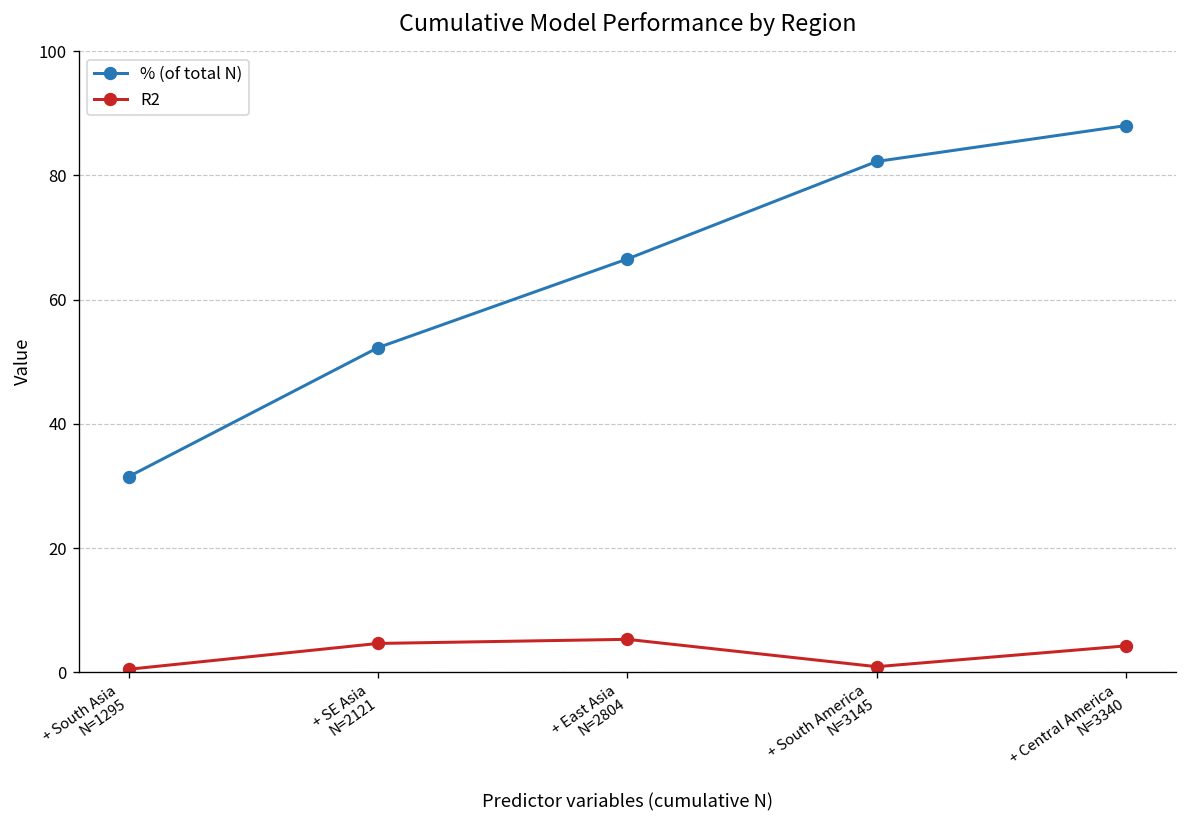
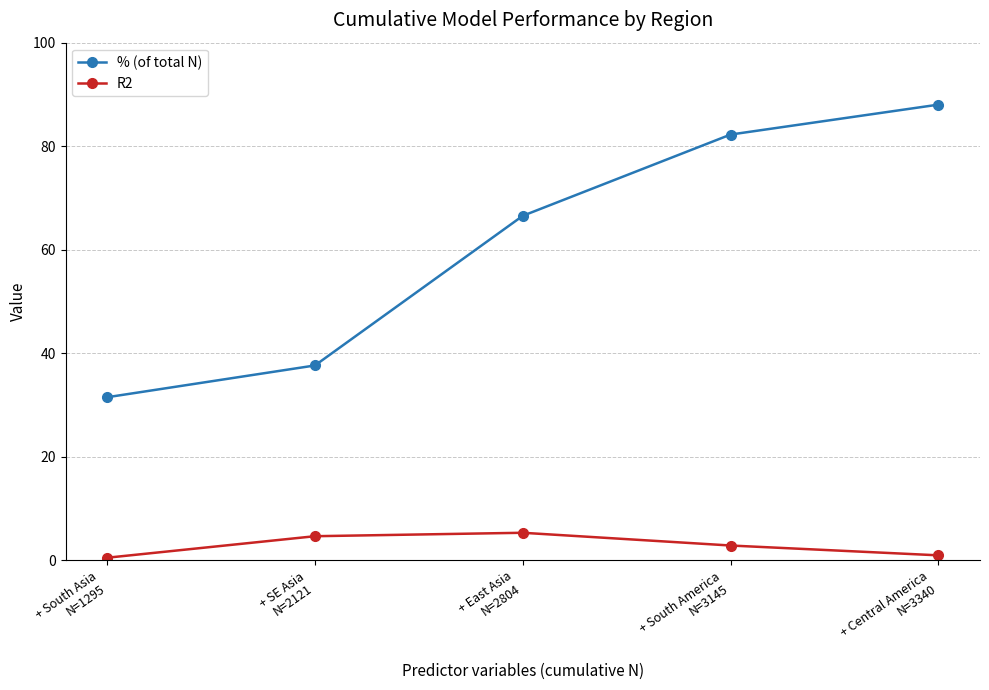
% (of total N), + SE Asia N=2121: 52 -> 38
R2, + South America N=3145: 1 -> 3
R2, + Central America N=3340: 4 -> 1
